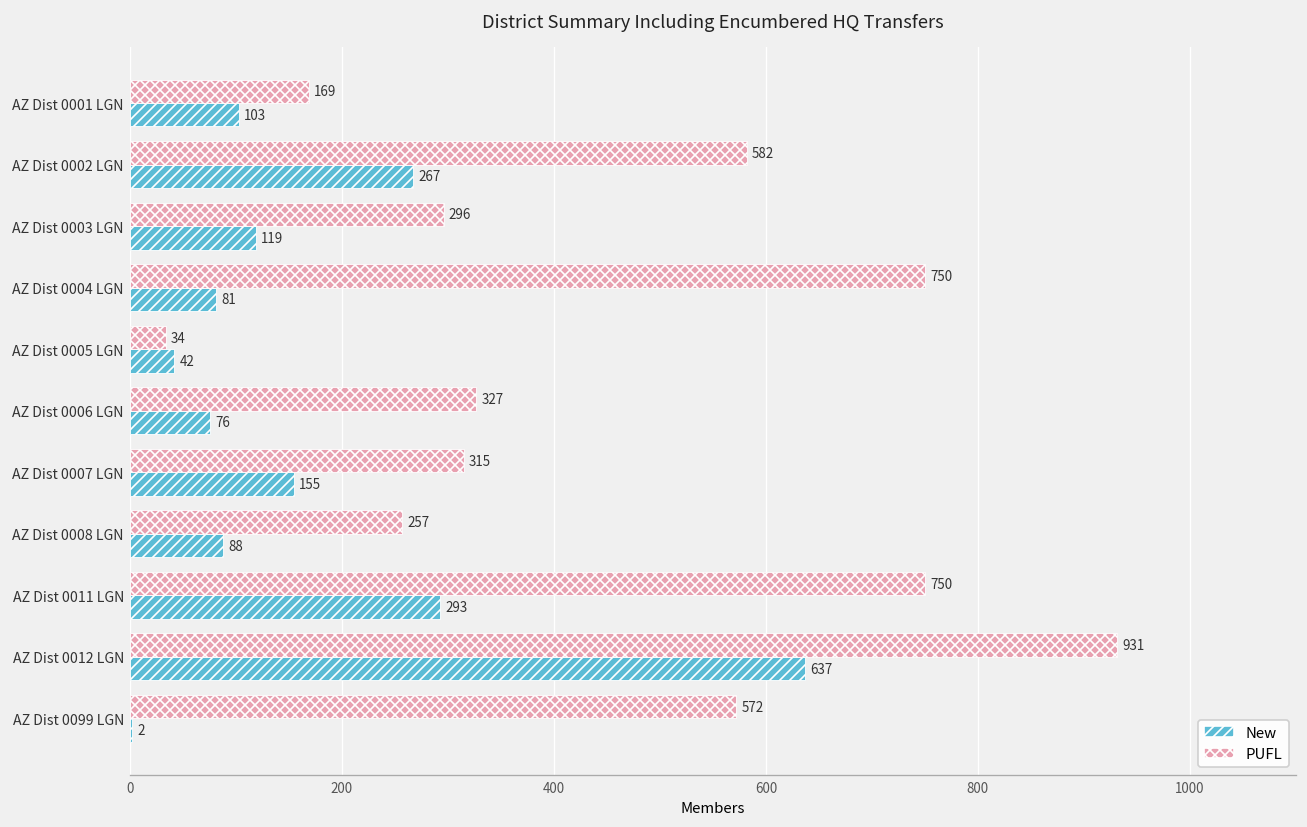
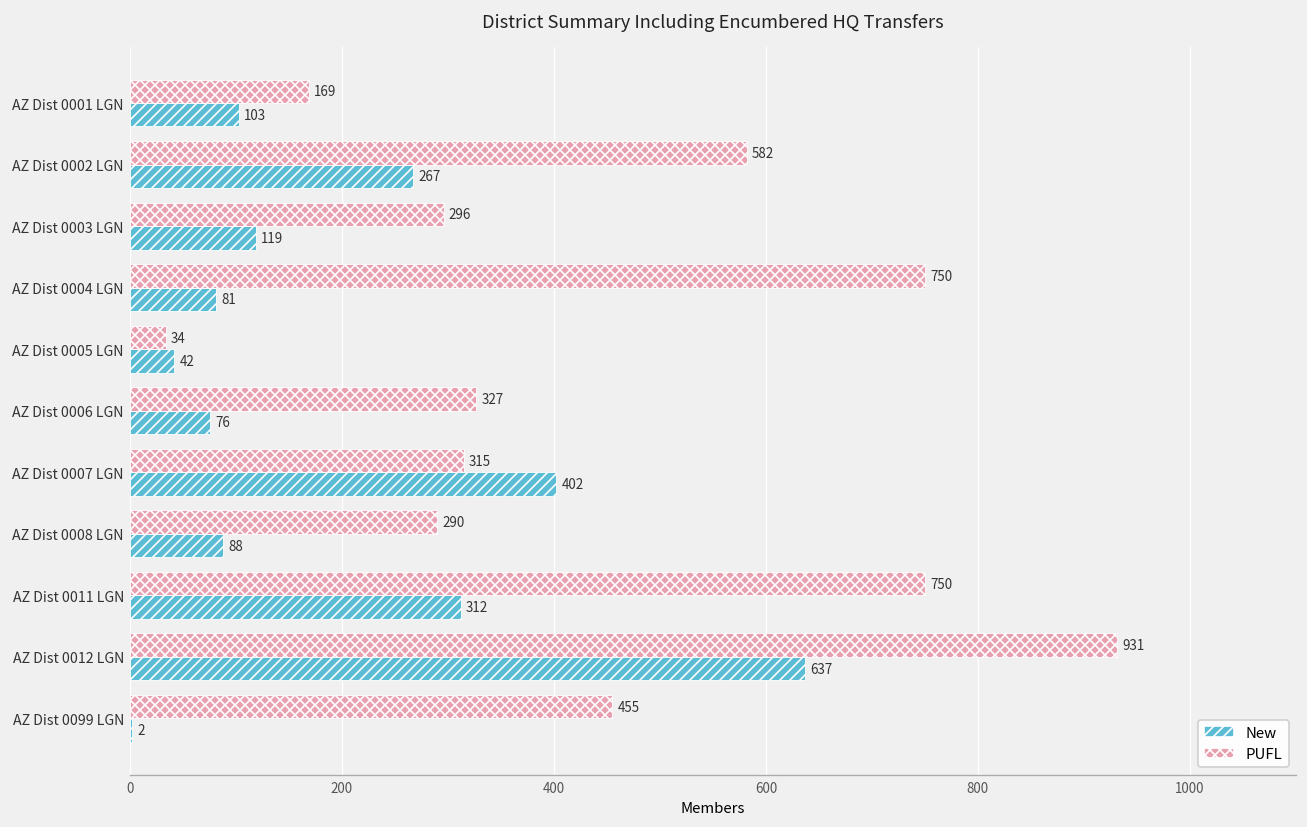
New, AZ Dist 0007 LGN: 155 -> 402
PUFL, AZ Dist 0008 LGN: 257 -> 290
New, AZ Dist 0011 LGN: 293 -> 312
PUFL, AZ Dist 0099 LGN: 572 -> 455
